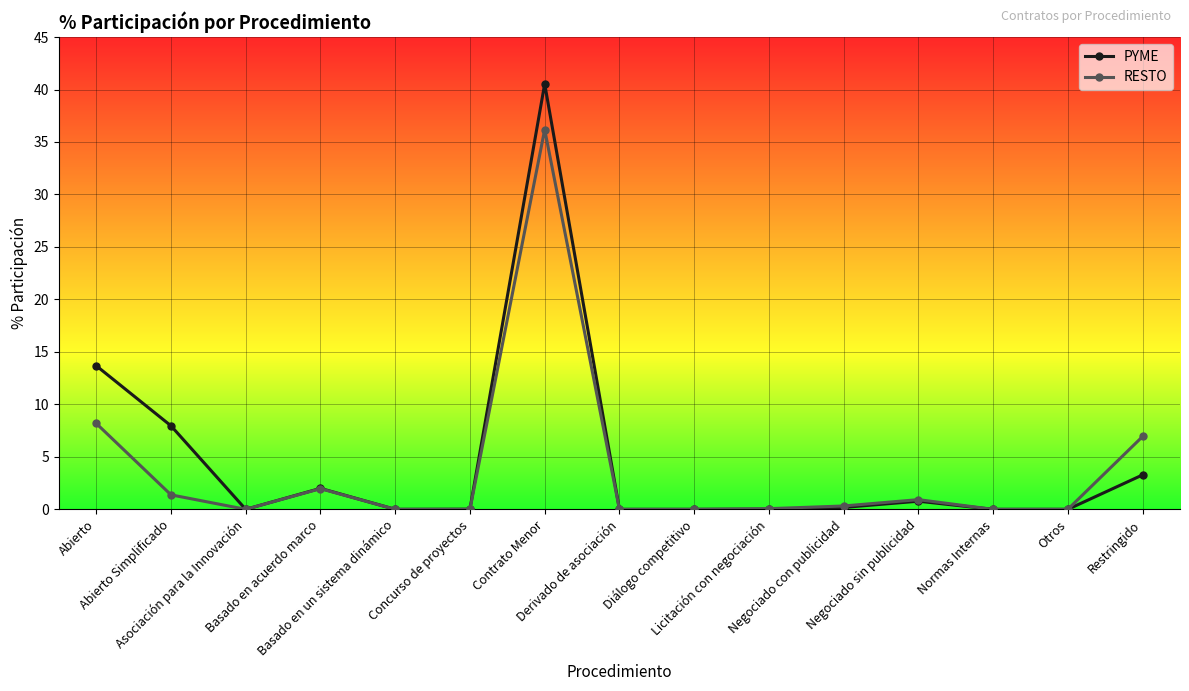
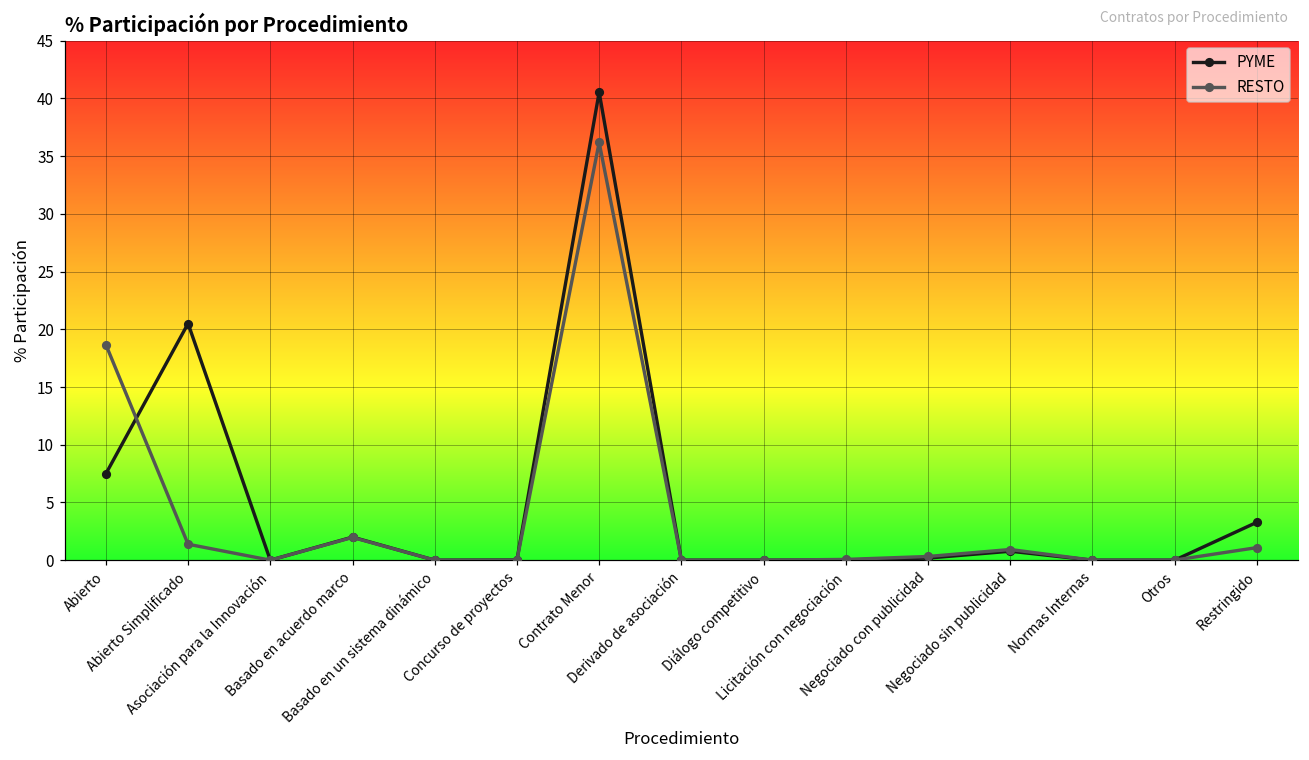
PYME, Abierto: 13.7 -> 7.5
RESTO, Abierto: 8.2 -> 18.7
PYME, Abierto Simplificado: 8.0 -> 20.5
RESTO, Restringido: 6.9 -> 1.1
